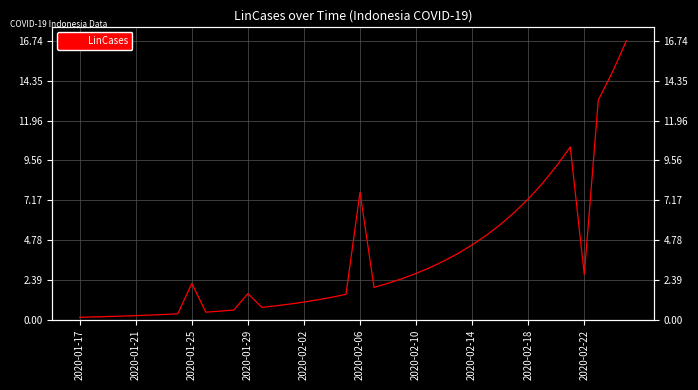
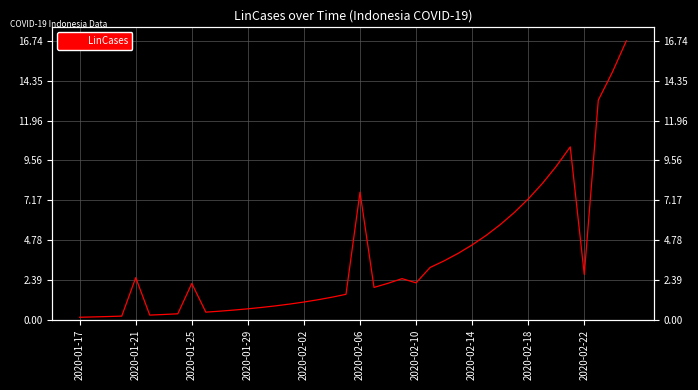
2020-01-21: 0.3 -> 2.5
2020-01-29: 1.6 -> 0.7
2020-02-10: 2.8 -> 2.2
